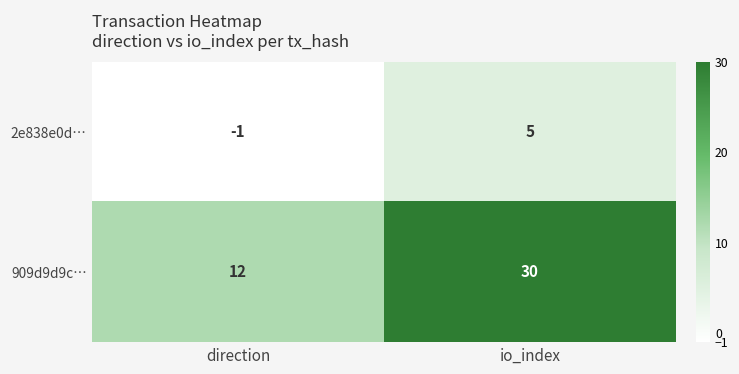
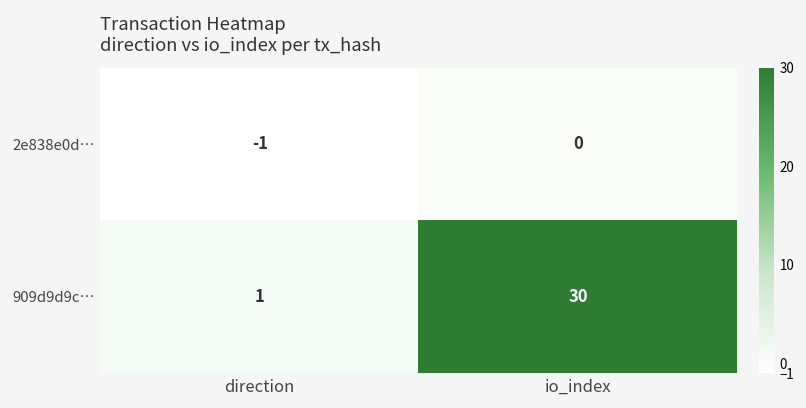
2e838e0d…, io_index: 5 -> 0
909d9d9c…, direction: 12 -> 1
